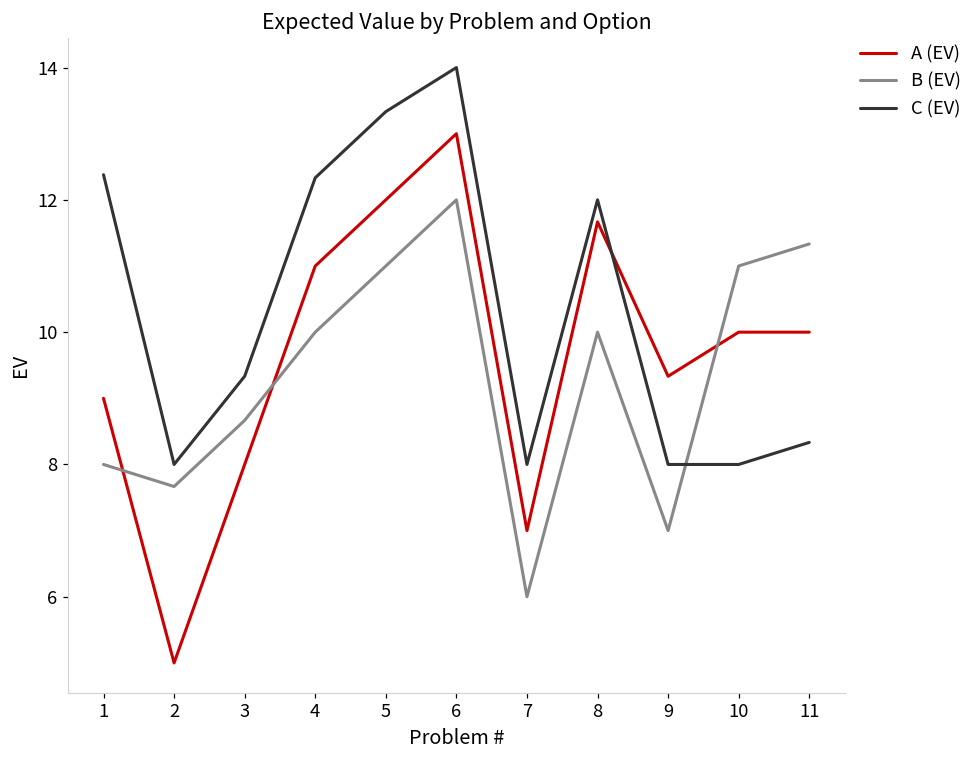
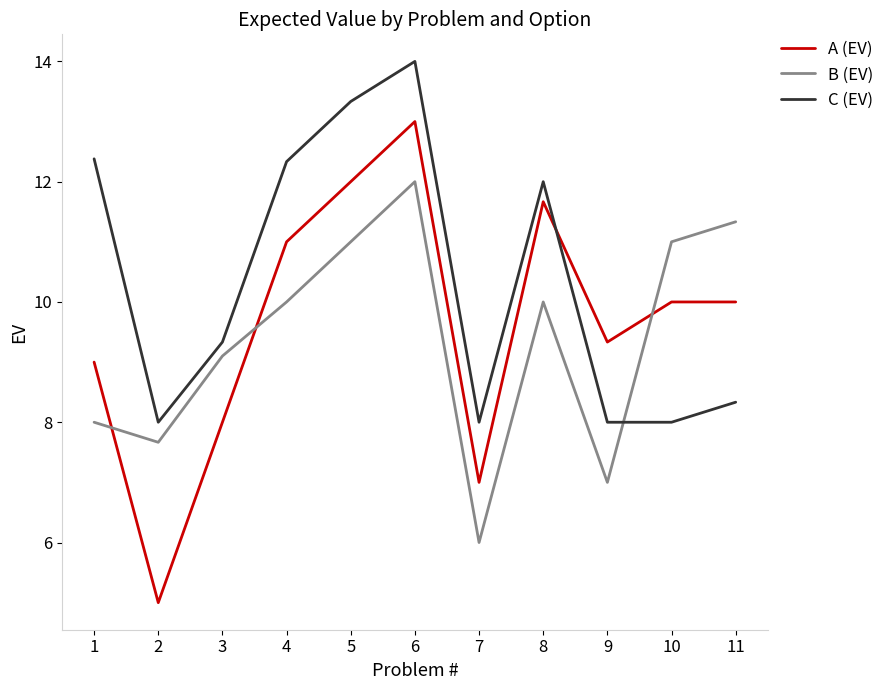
B (EV), 3: 8.7 -> 9.1
